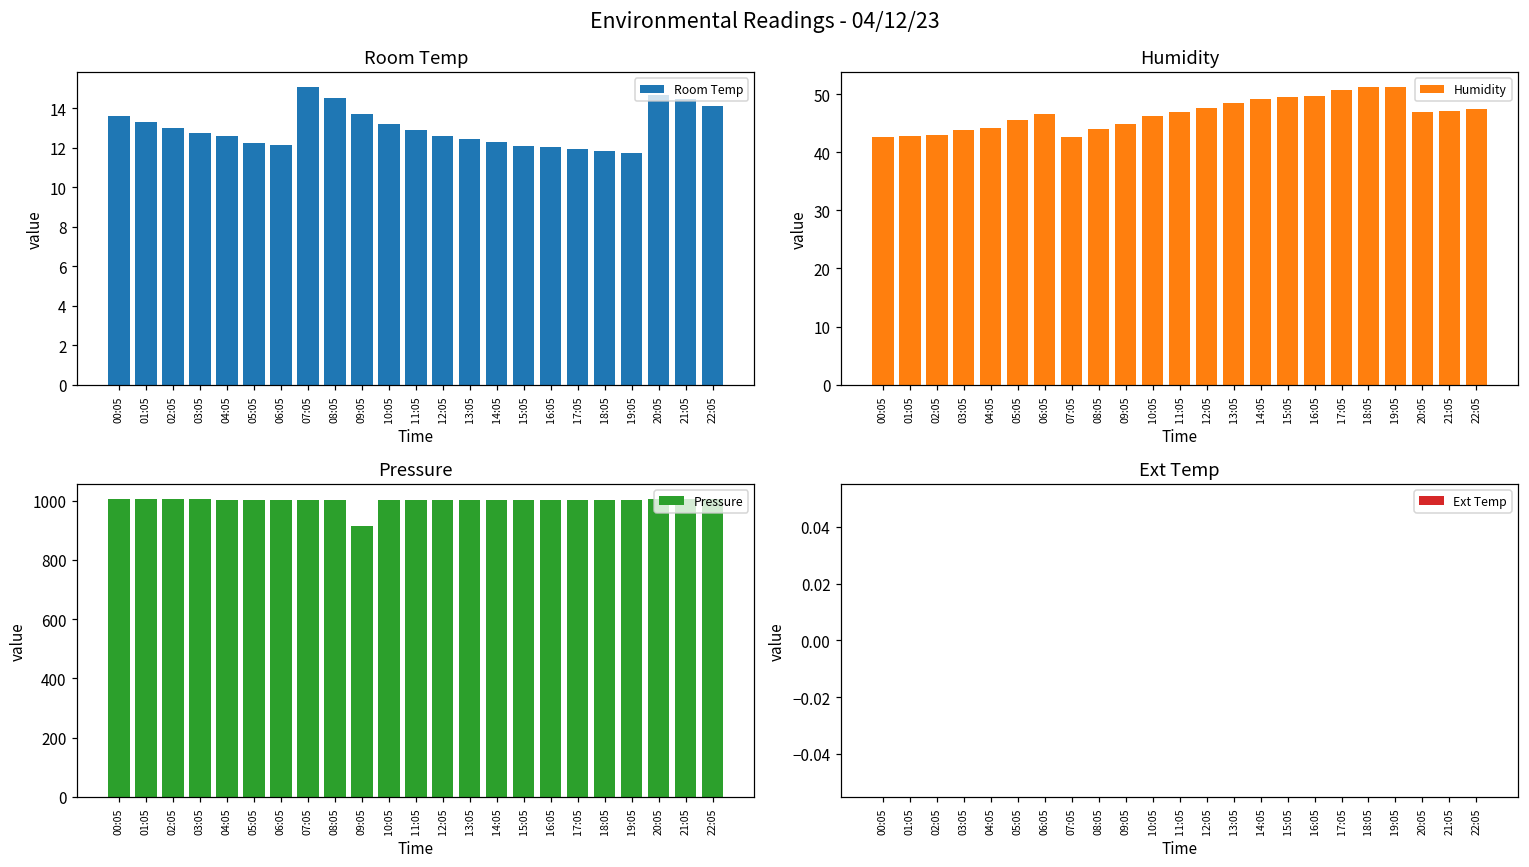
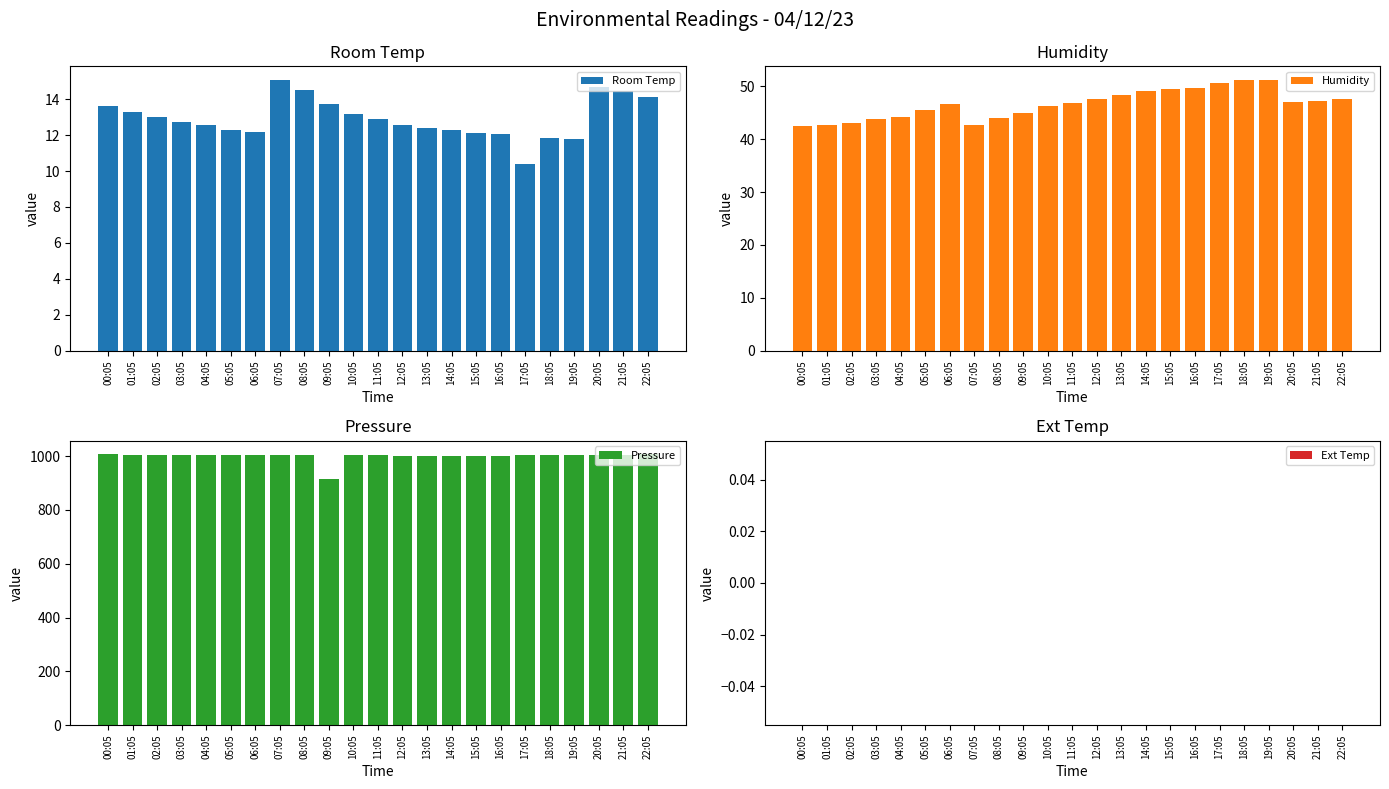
Room Temp, 17:05: 11.9 -> 10.4
